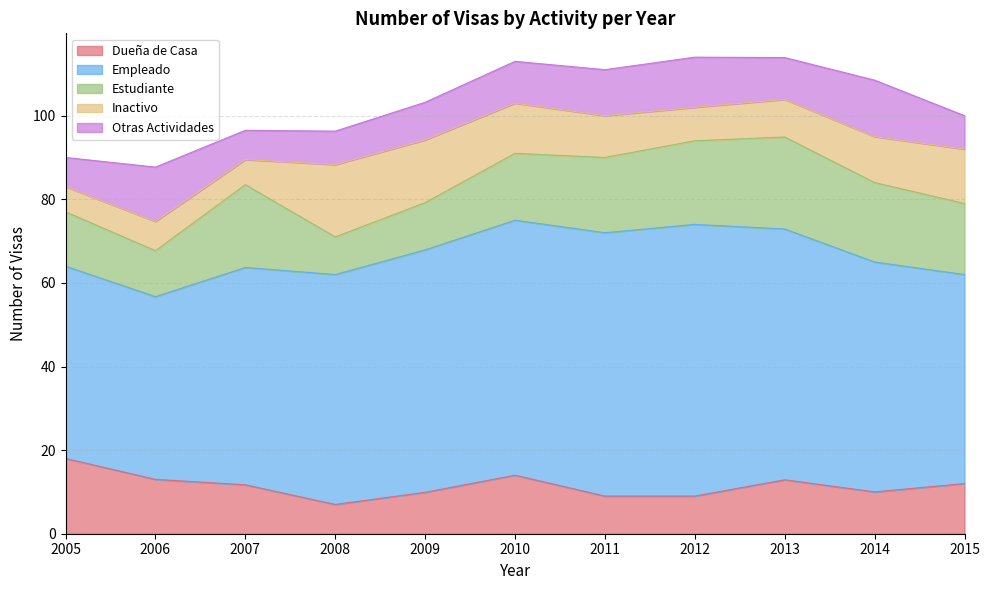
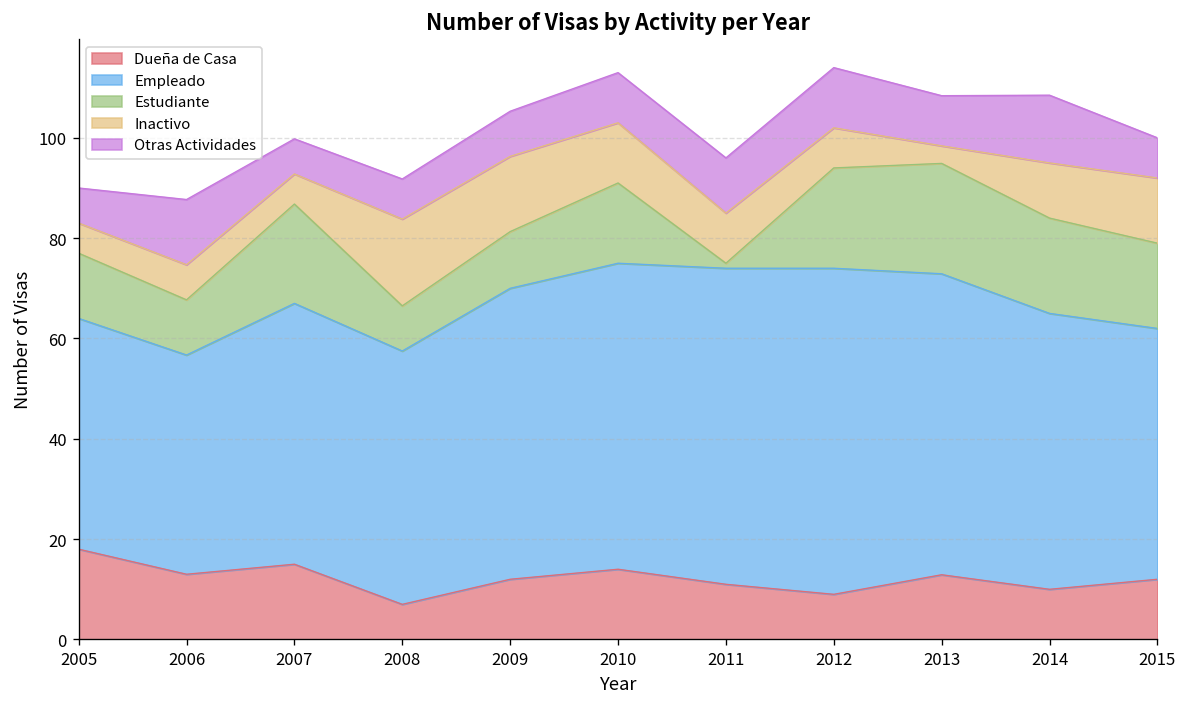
Dueña de Casa, 2007: 12 -> 15
Empleado, 2008: 55 -> 51
Dueña de Casa, 2009: 10 -> 12
Dueña de Casa, 2011: 9 -> 11
Estudiante, 2011: 18 -> 1
Inactivo, 2013: 9 -> 4
